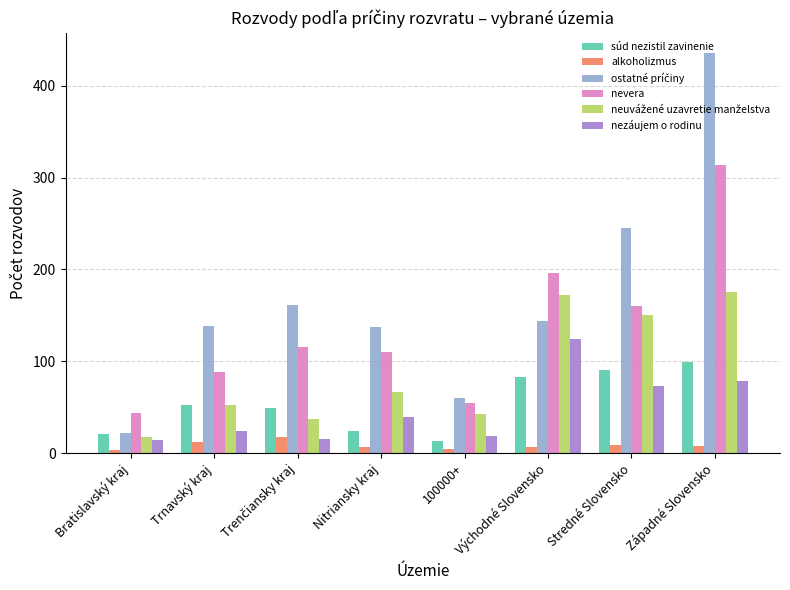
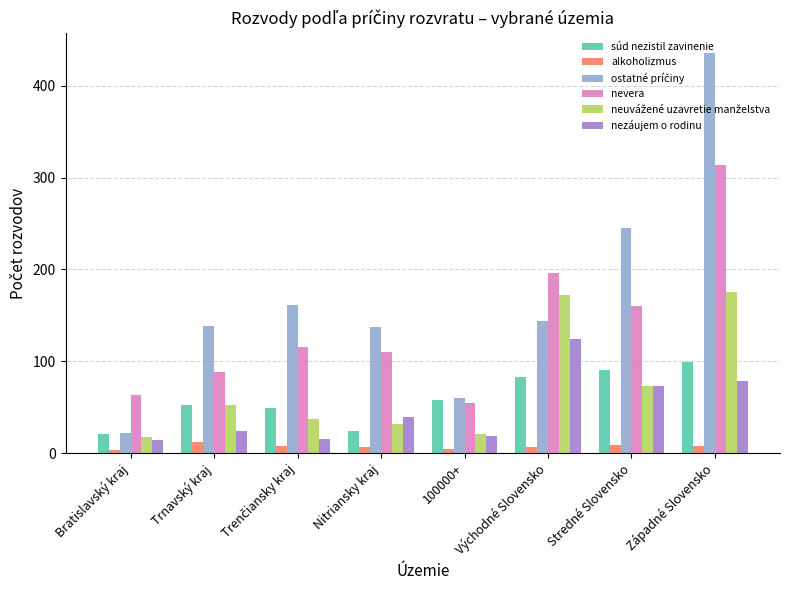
nevera, Bratislavský kraj: 40 -> 60
alkoholizmus, Trenčiansky kraj: 20 -> 10
neuvážené uzavretie manželstva, Nitriansky kraj: 70 -> 30
súd nezistil zavinenie, 100000+: 10 -> 60
neuvážené uzavretie manželstva, 100000+: 40 -> 20
neuvážené uzavretie manželstva, Stredné Slovensko: 150 -> 70
